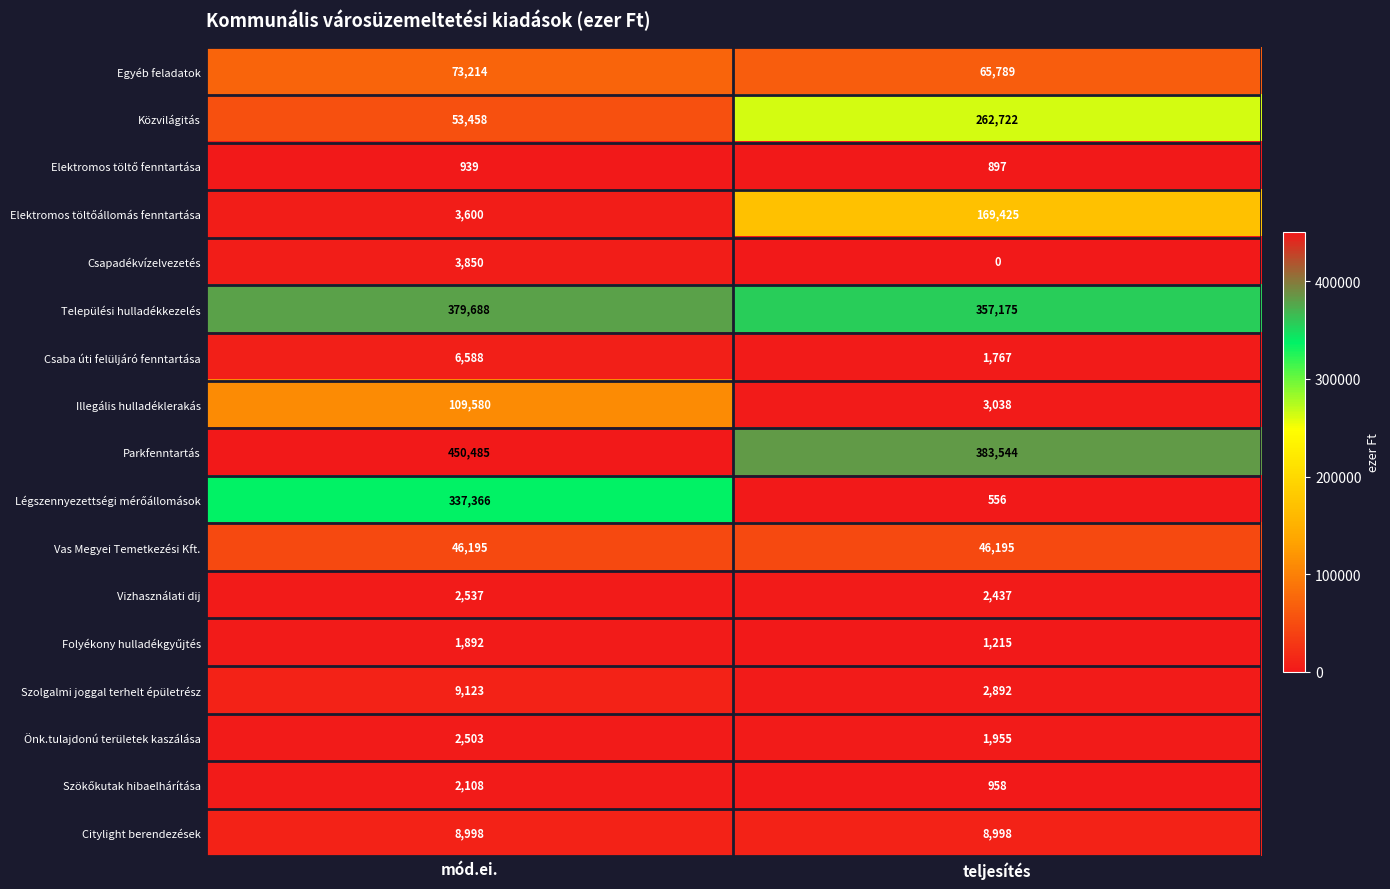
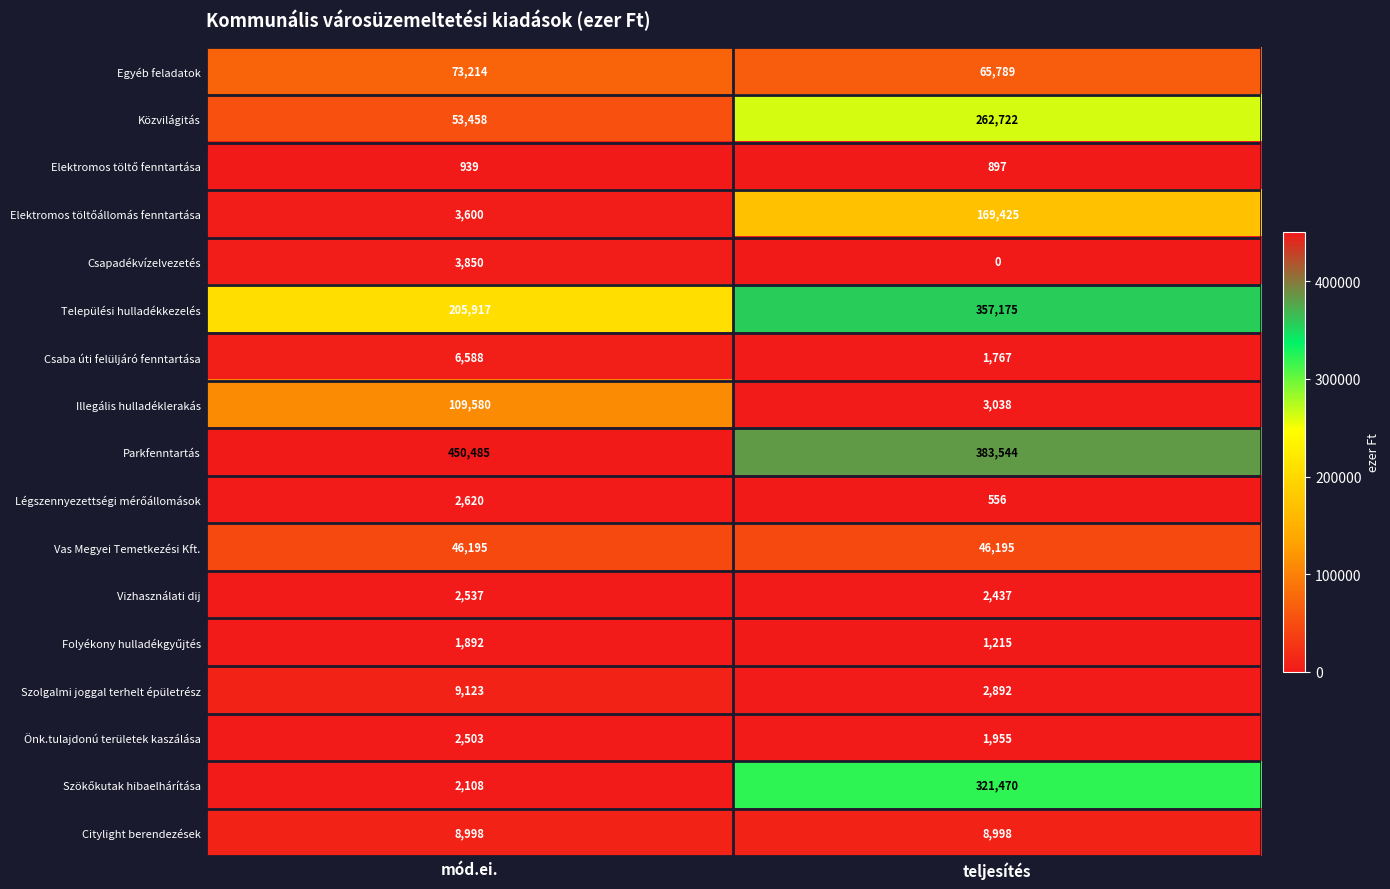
Települési hulladékkezelés, mód.ei.: 379,688 -> 205,917
Légszennyezettségi mérőállomások, mód.ei.: 337,366 -> 2,620
Szökőkutak hibaelhárítása, teljesítés: 958 -> 321,470
